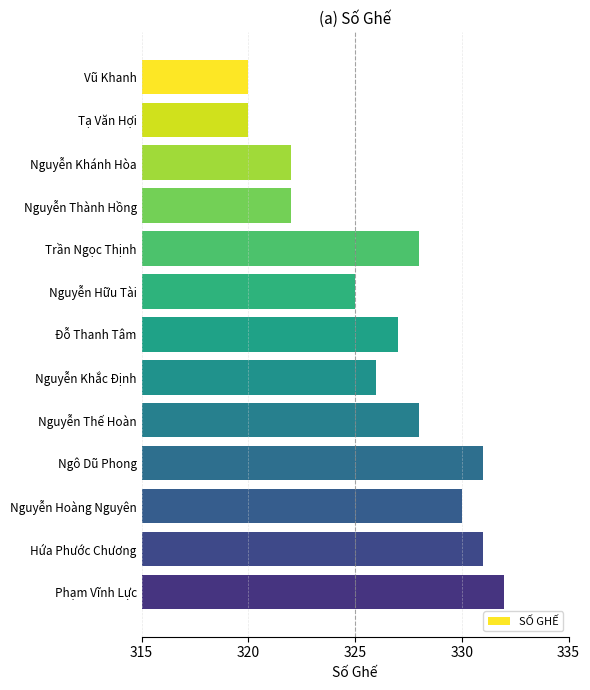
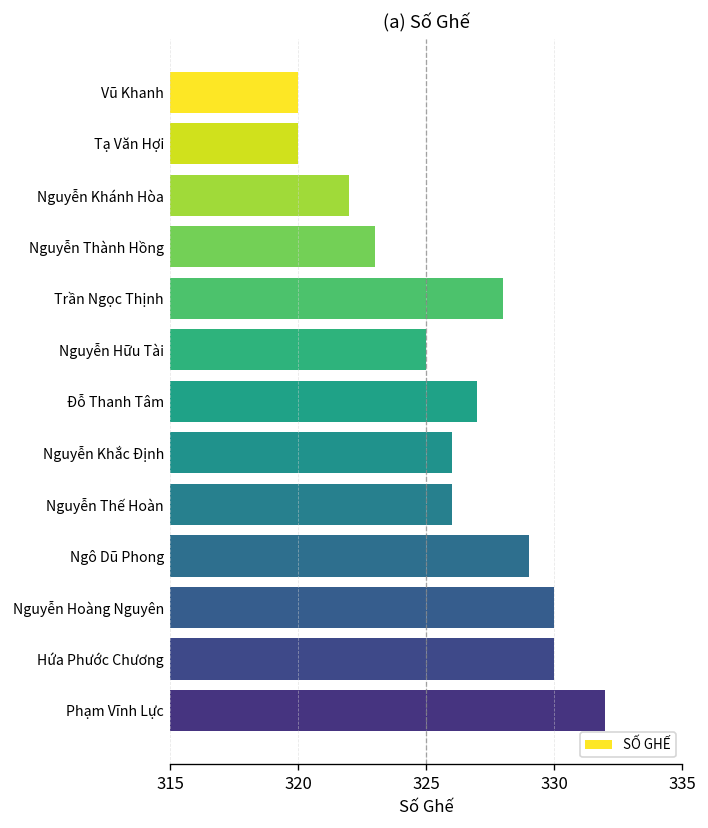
Nguyễn Thành Hồng: 322 -> 323
Nguyễn Thế Hoàn: 328 -> 326
Ngô Dũ Phong: 331 -> 329
Hứa Phước Chương: 331 -> 330
